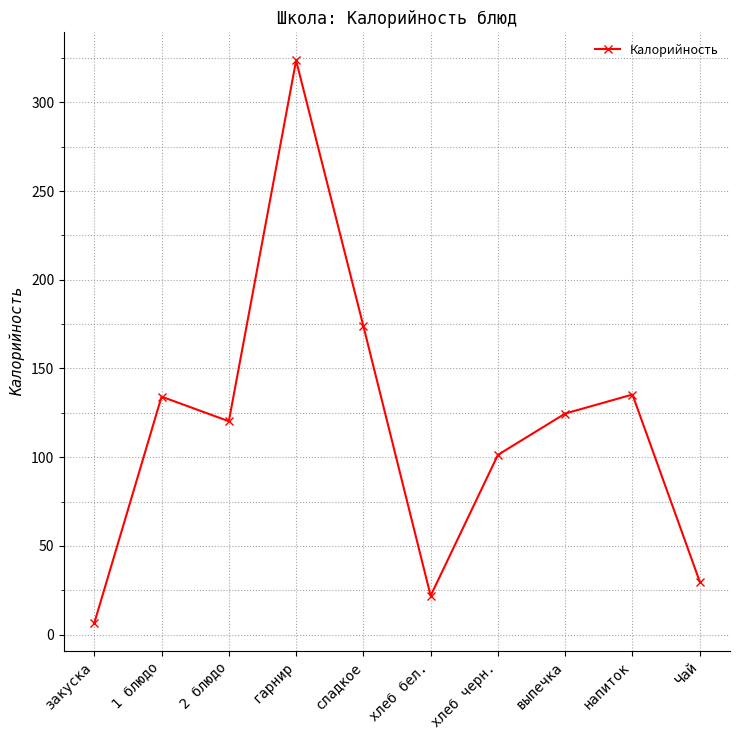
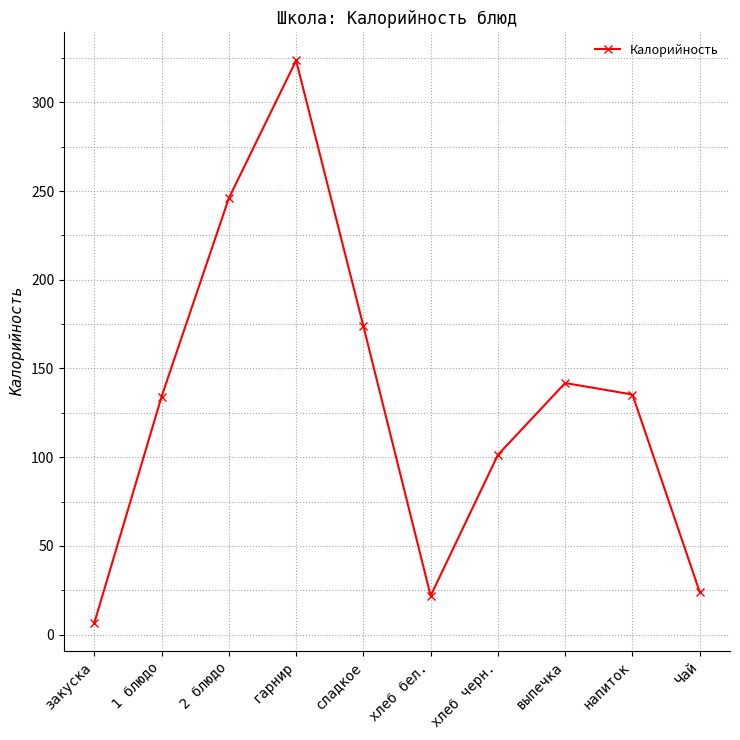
2 блюдо: 120 -> 246
выпечка: 125 -> 142
Чай: 30 -> 24
